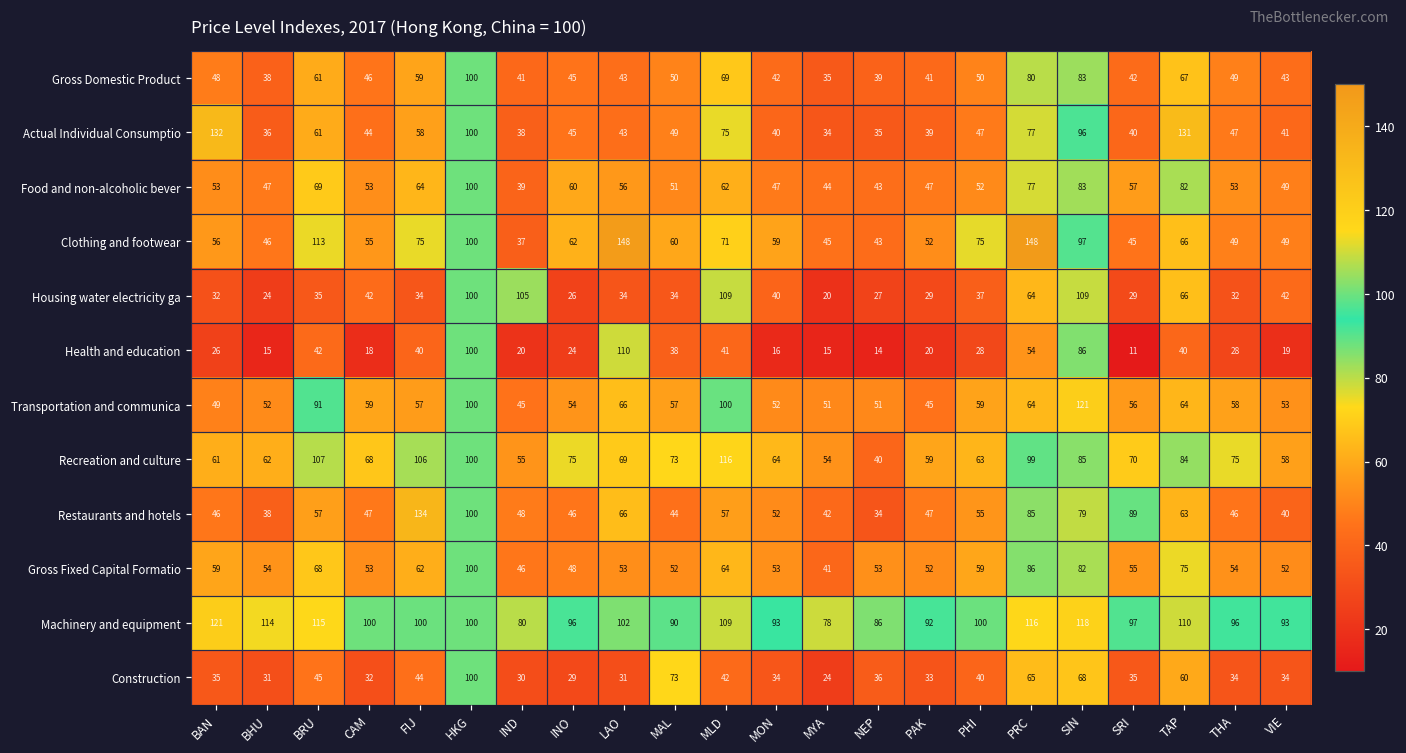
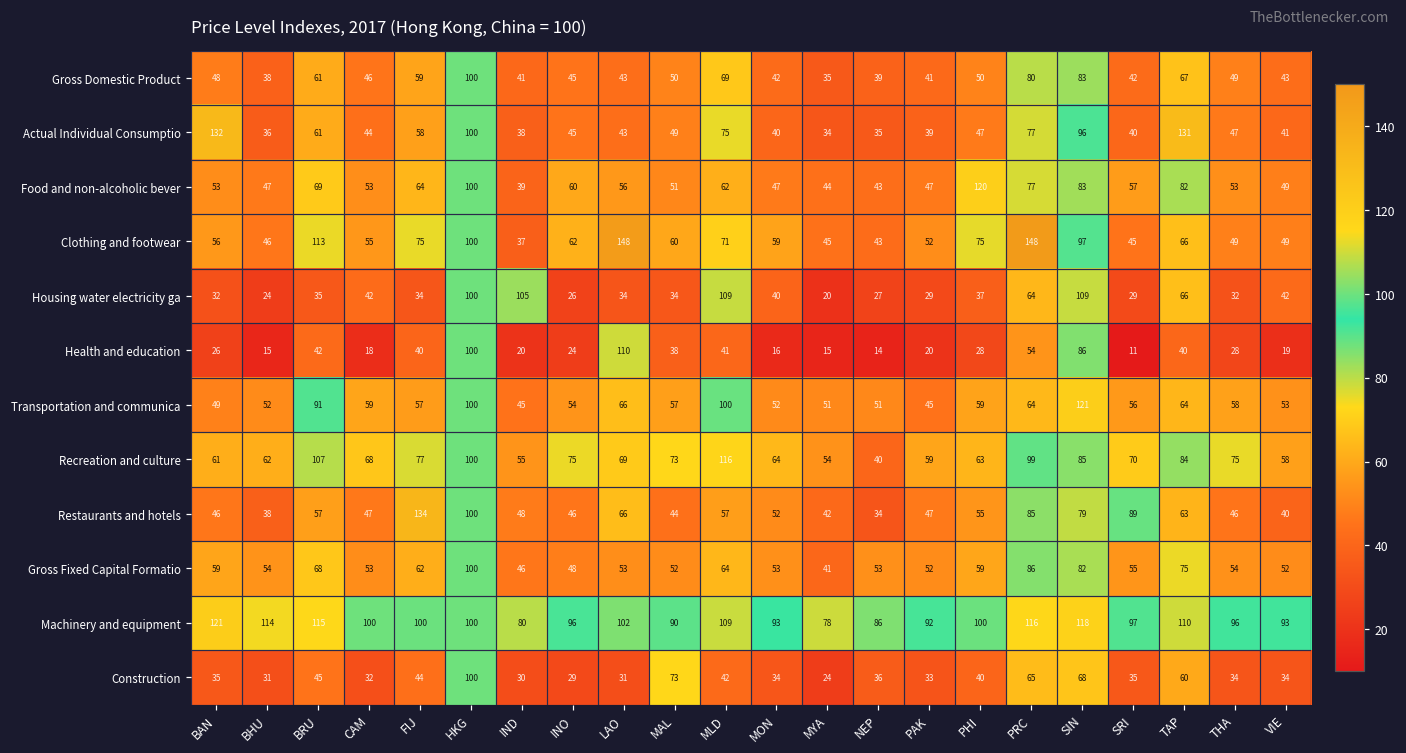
Food and non-alcoholic bever, PHI: 52 -> 120
Recreation and culture, FIJ: 106 -> 77
